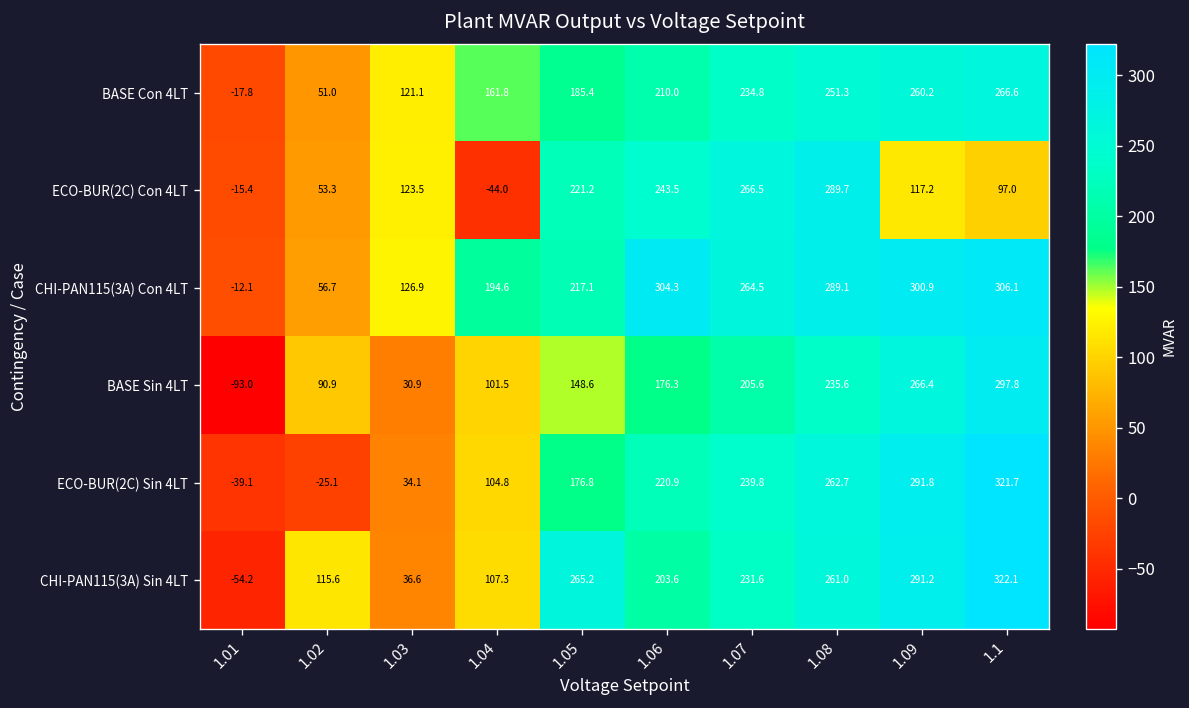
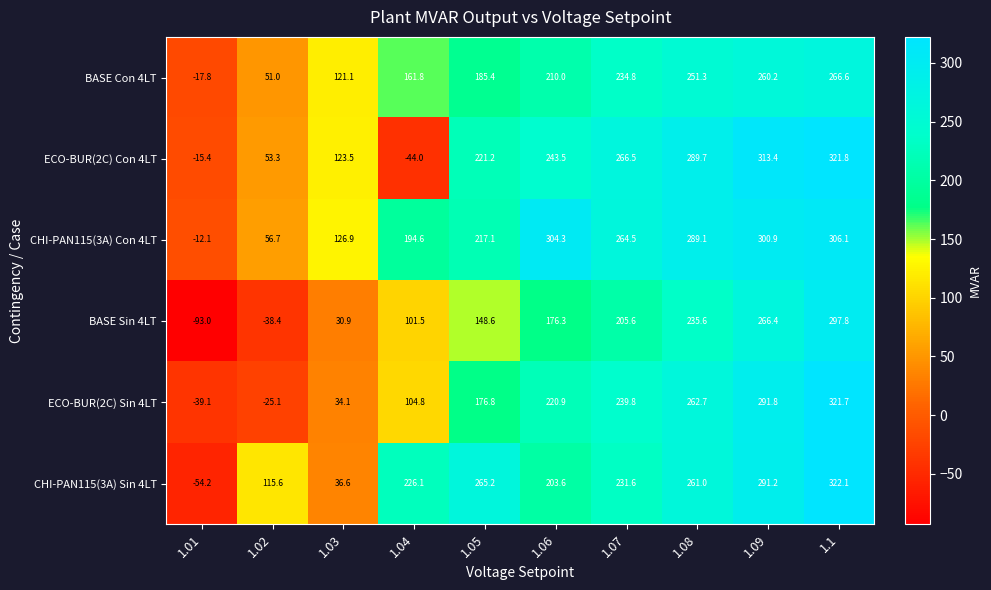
ECO-BUR(2C) Con 4LT, 1.09: 117.2 -> 313.4
ECO-BUR(2C) Con 4LT, 1.1: 97.0 -> 321.8
BASE Sin 4LT, 1.02: 90.9 -> -38.4
CHI-PAN115(3A) Sin 4LT, 1.04: 107.3 -> 226.1
